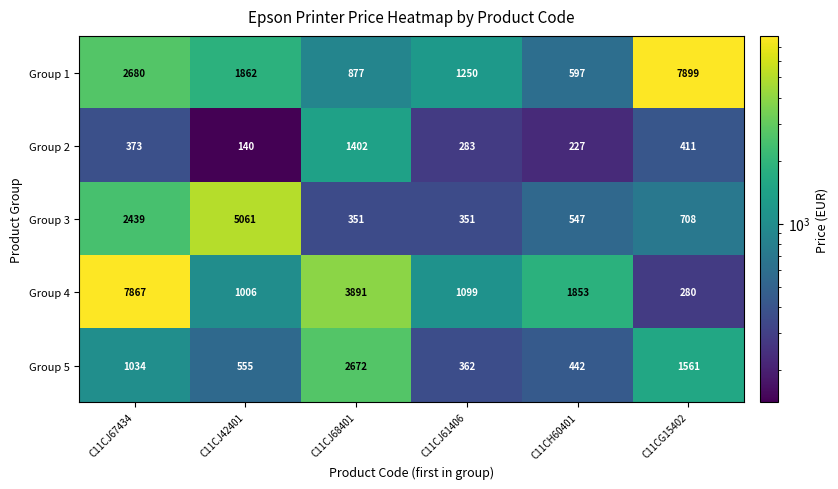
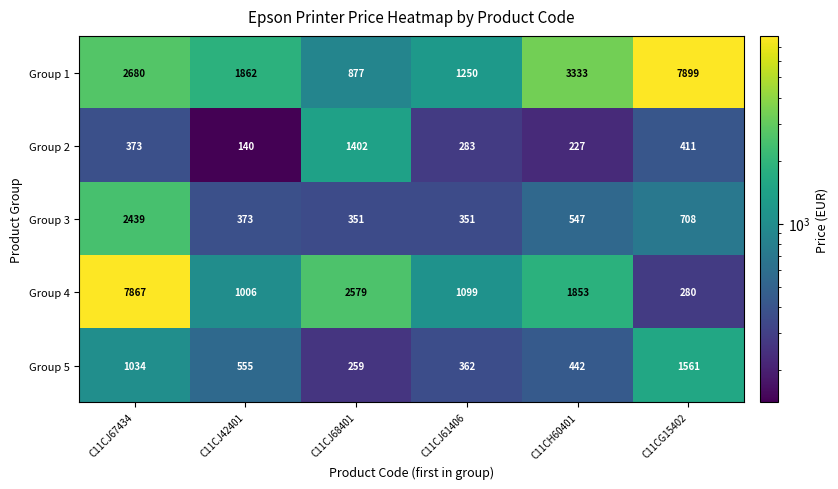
Group 1, C11CH60401: 597 -> 3333
Group 3, C11CJ42401: 5061 -> 373
Group 4, C11CJ68401: 3891 -> 2579
Group 5, C11CJ68401: 2672 -> 259
